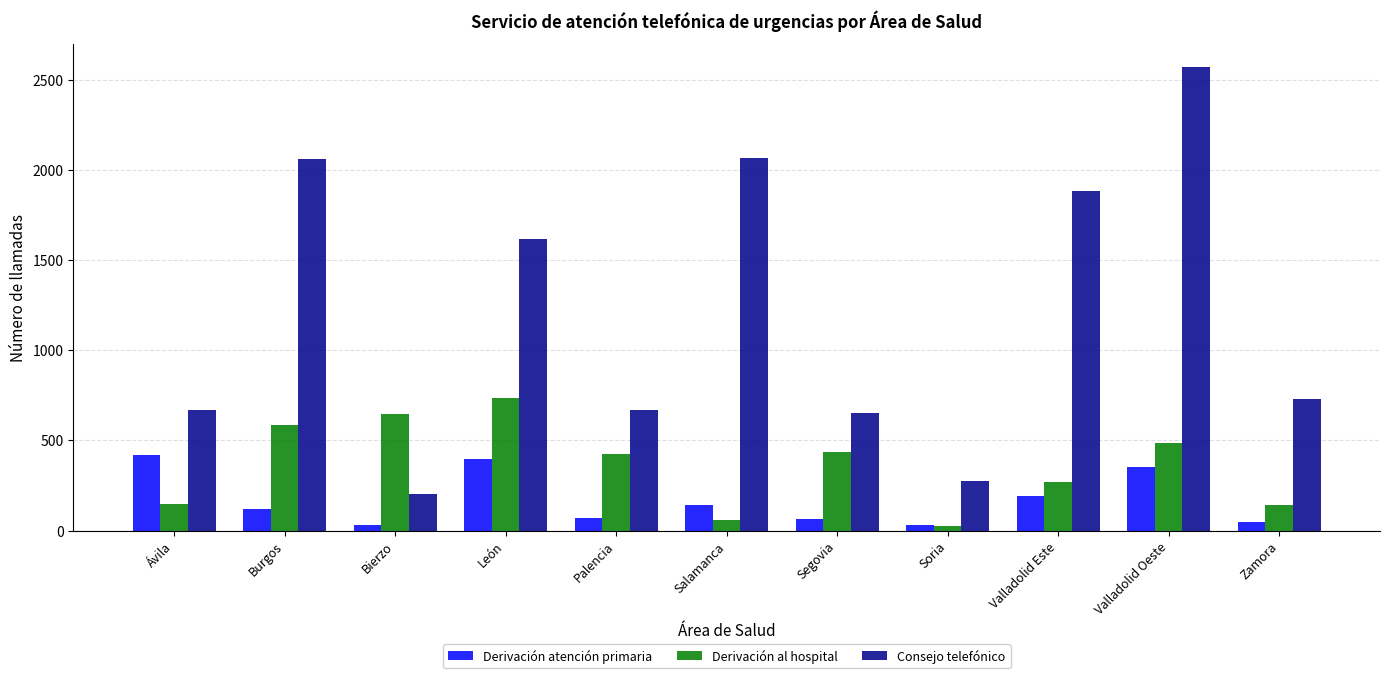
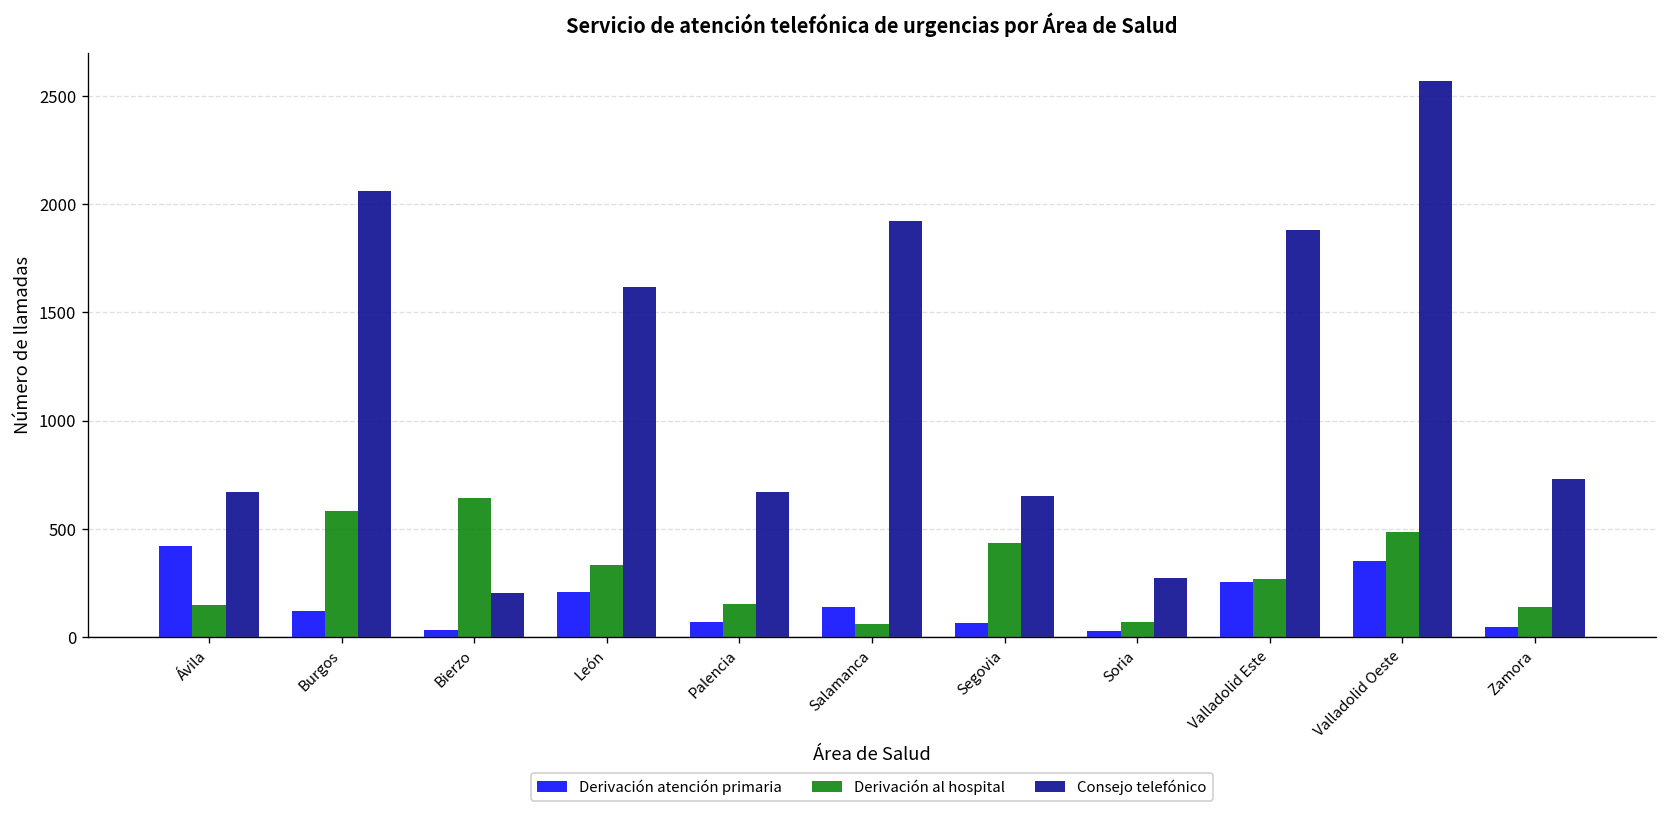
Derivación atención primaria, León: 400 -> 210
Derivación al hospital, León: 740 -> 340
Derivación al hospital, Palencia: 420 -> 150
Consejo telefónico, Salamanca: 2060 -> 1920
Derivación al hospital, Soria: 30 -> 70
Derivación atención primaria, Valladolid Este: 190 -> 260
